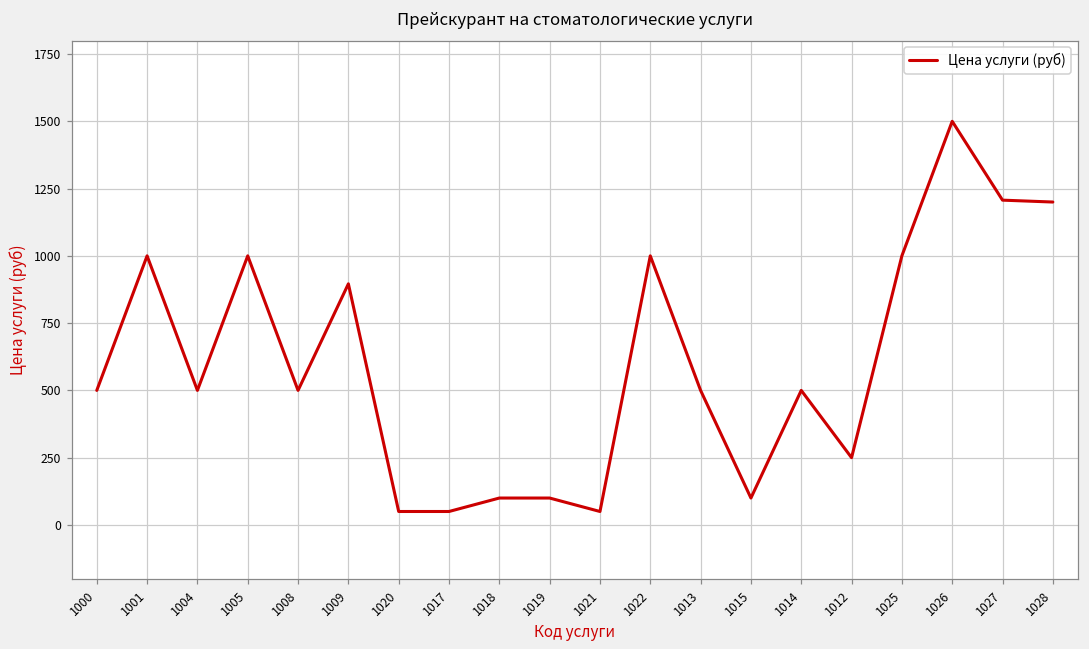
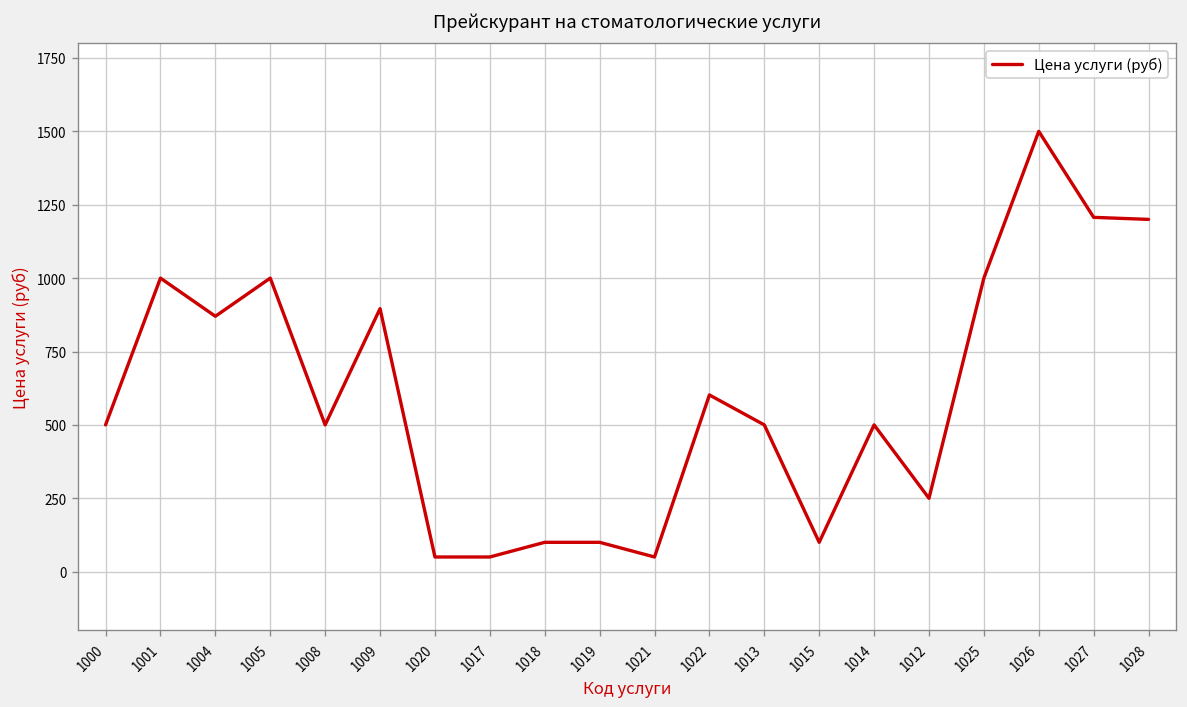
1004: 500 -> 870
1022: 1000 -> 600
